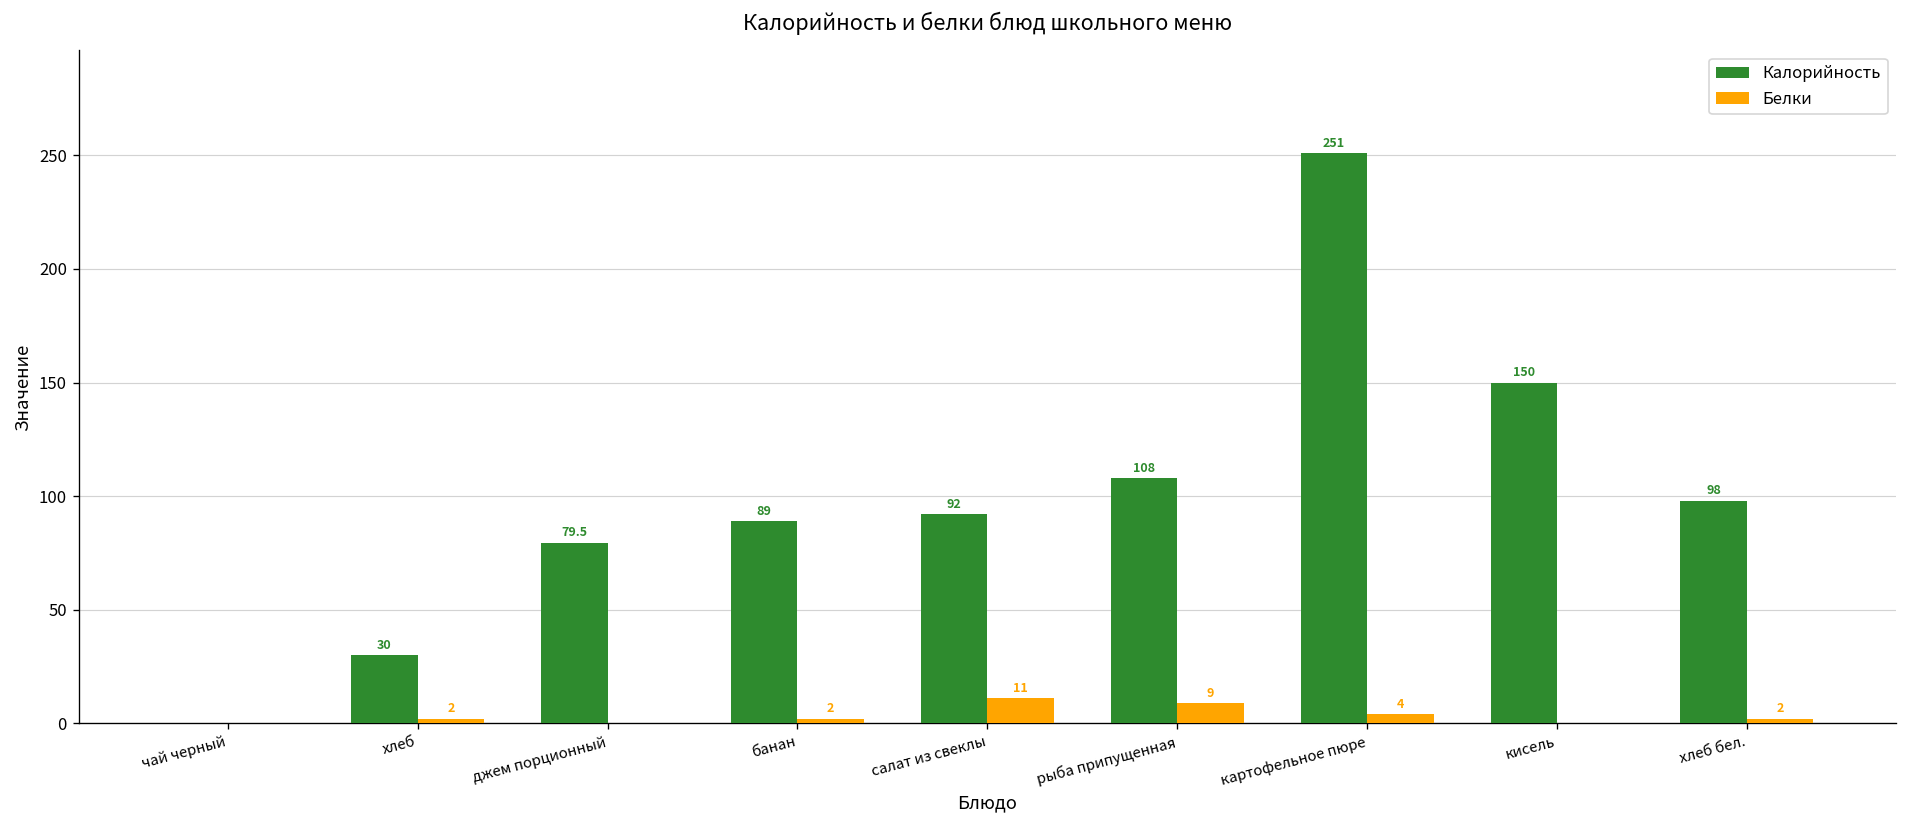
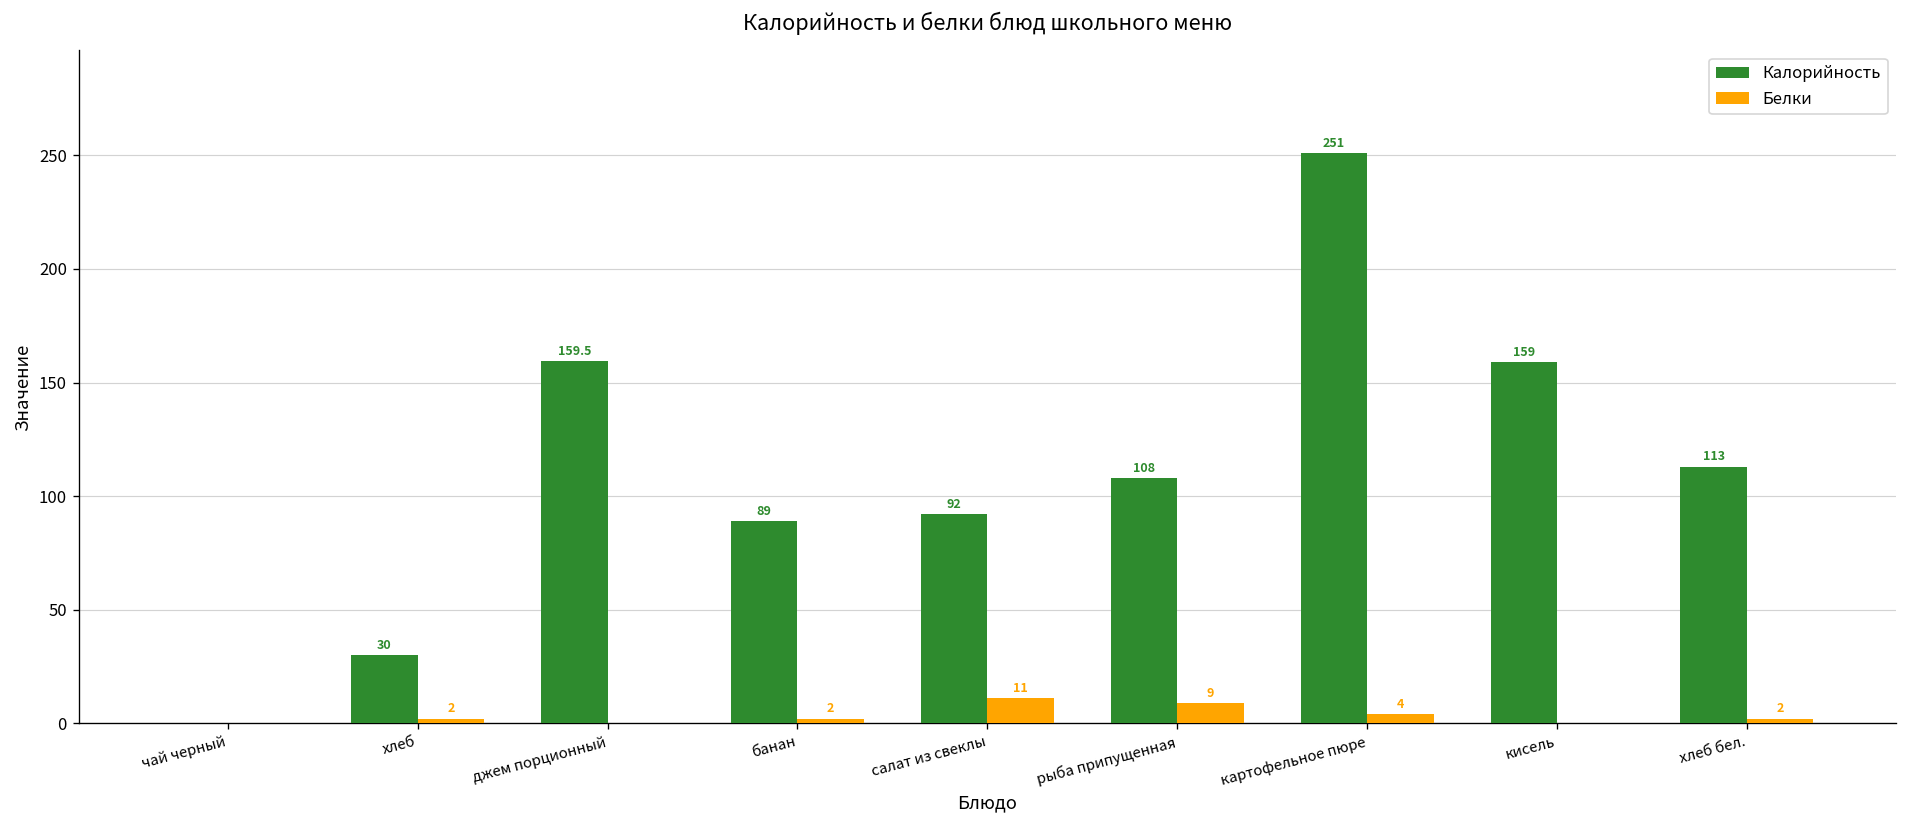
Калорийность, джем порционный: 79.5 -> 159.5
Калорийность, кисель: 150 -> 159
Калорийность, хлеб бел.: 98 -> 113
